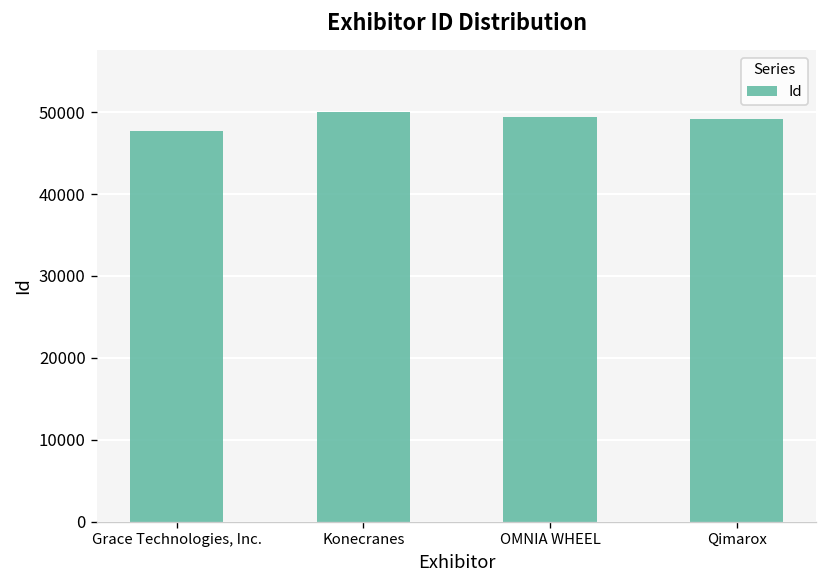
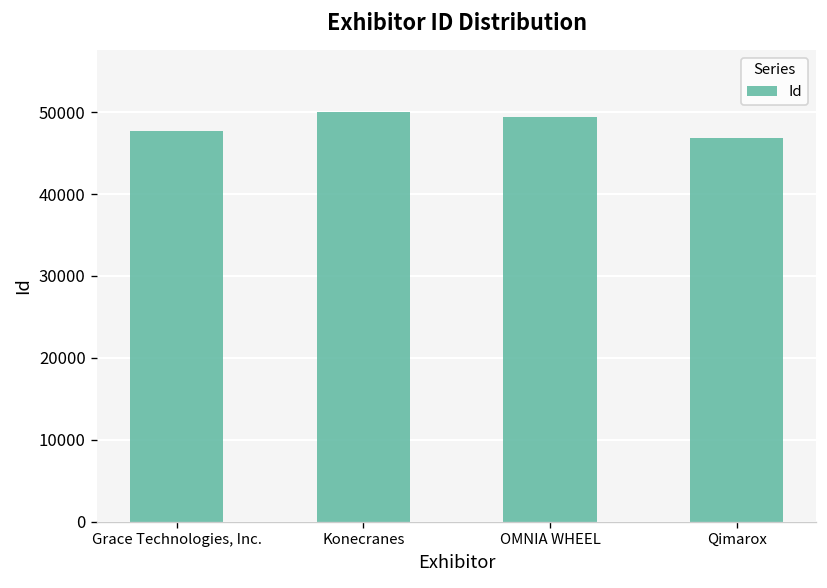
Qimarox: 49000 -> 47000
